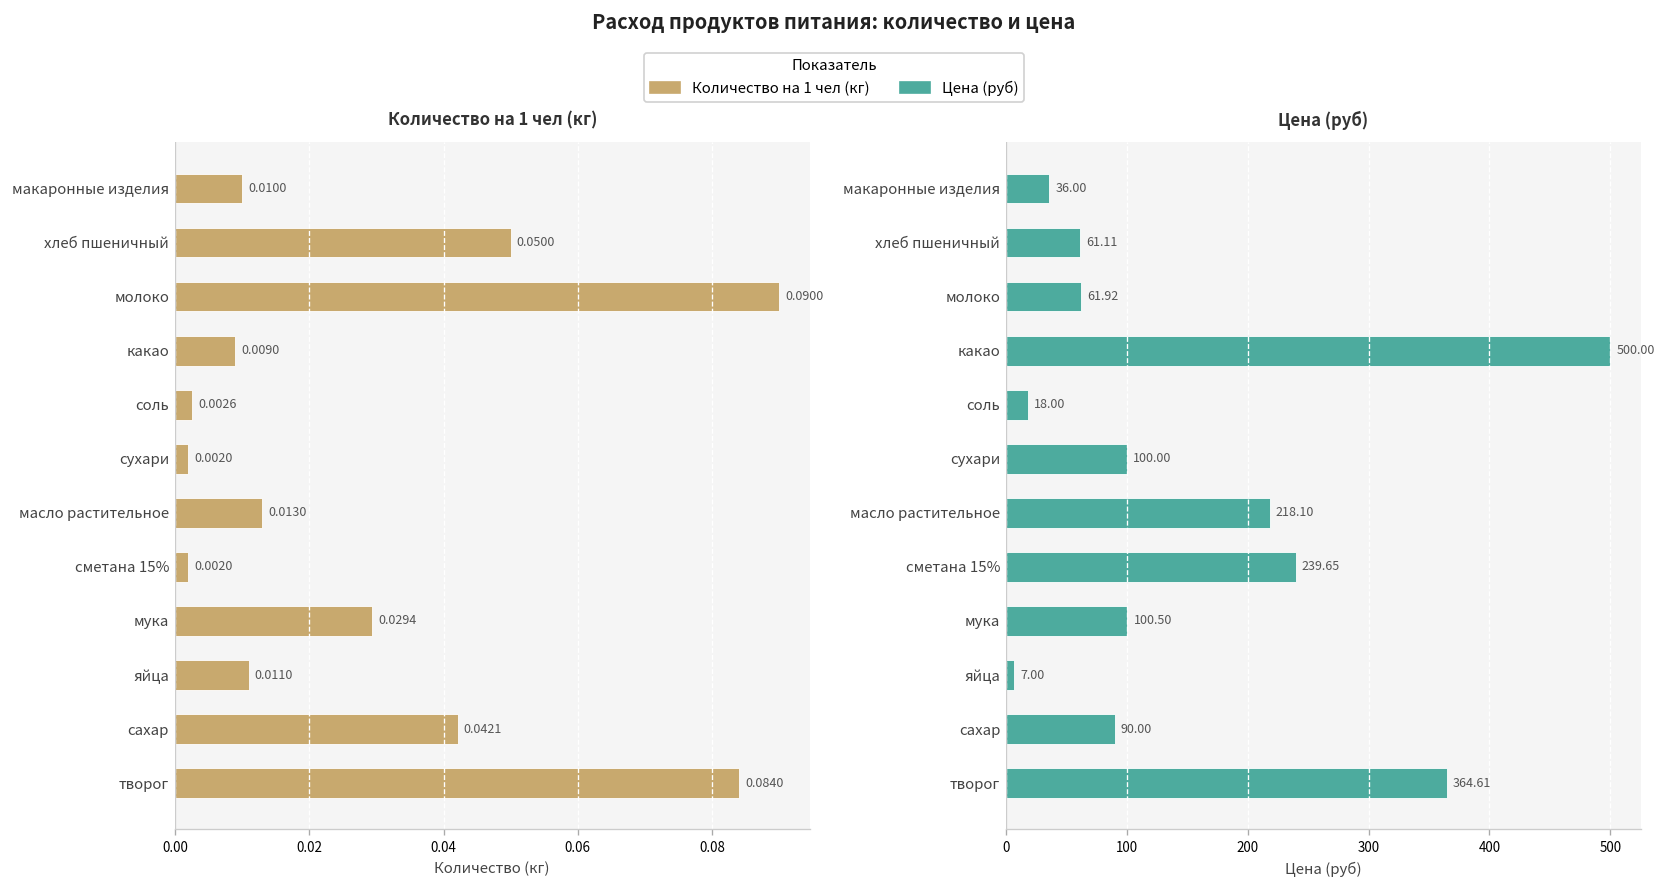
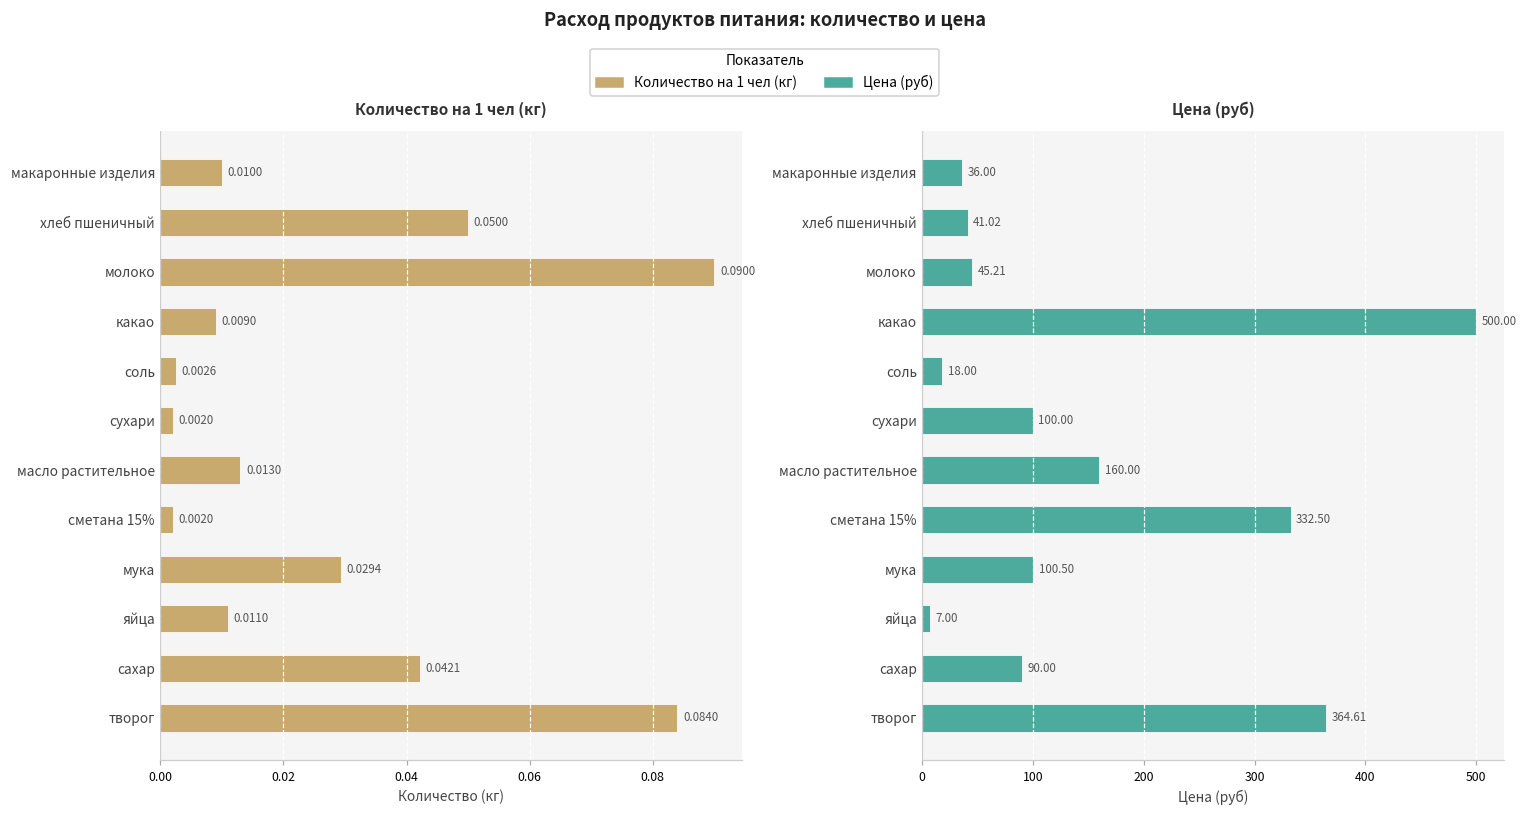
Цена (руб), хлеб пшеничный: 61.11 -> 41.02
Цена (руб), молоко: 61.92 -> 45.21
Цена (руб), масло растительное: 218.10 -> 160.00
Цена (руб), сметана 15%: 239.65 -> 332.50
